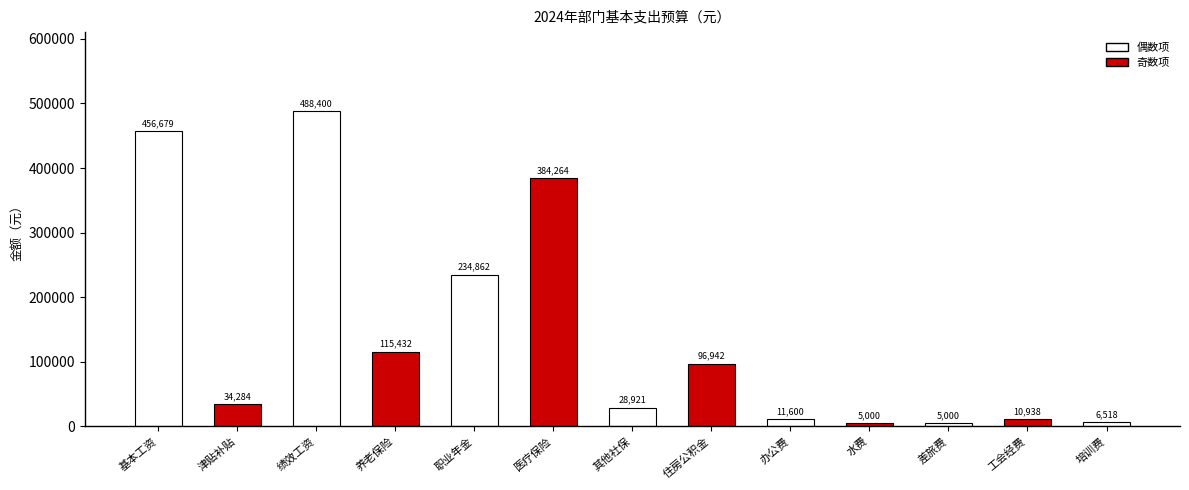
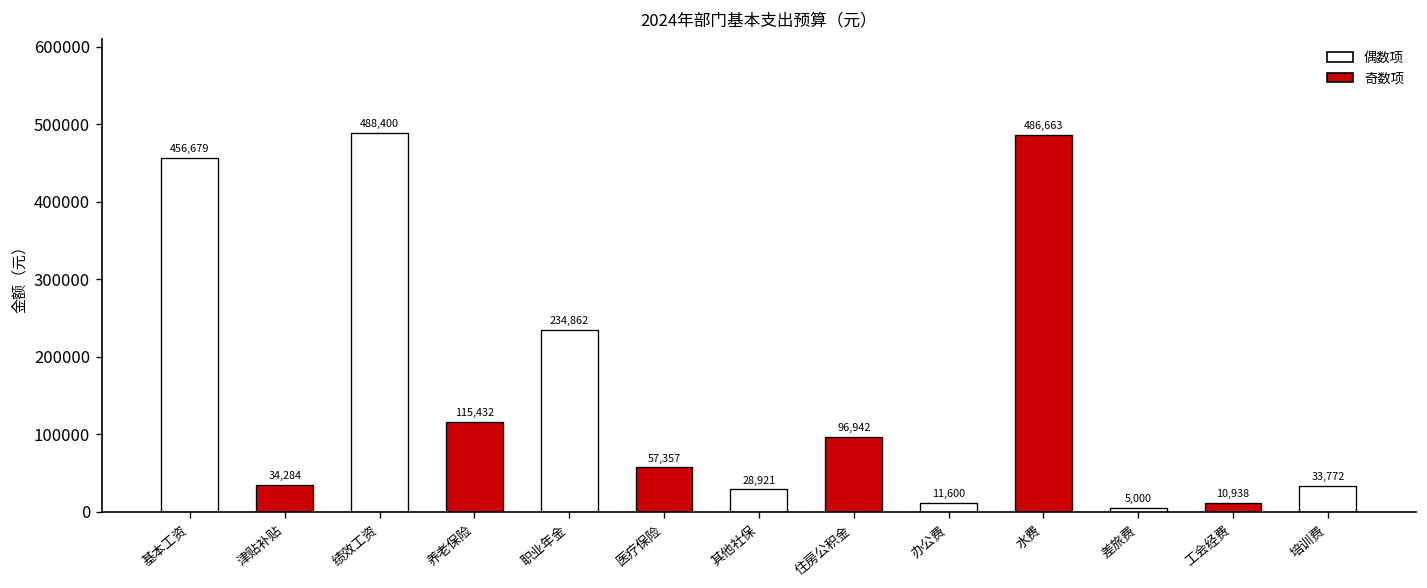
医疗保险: 384,264 -> 57,357
水费: 5,000 -> 486,663
培训费: 6,518 -> 33,772
